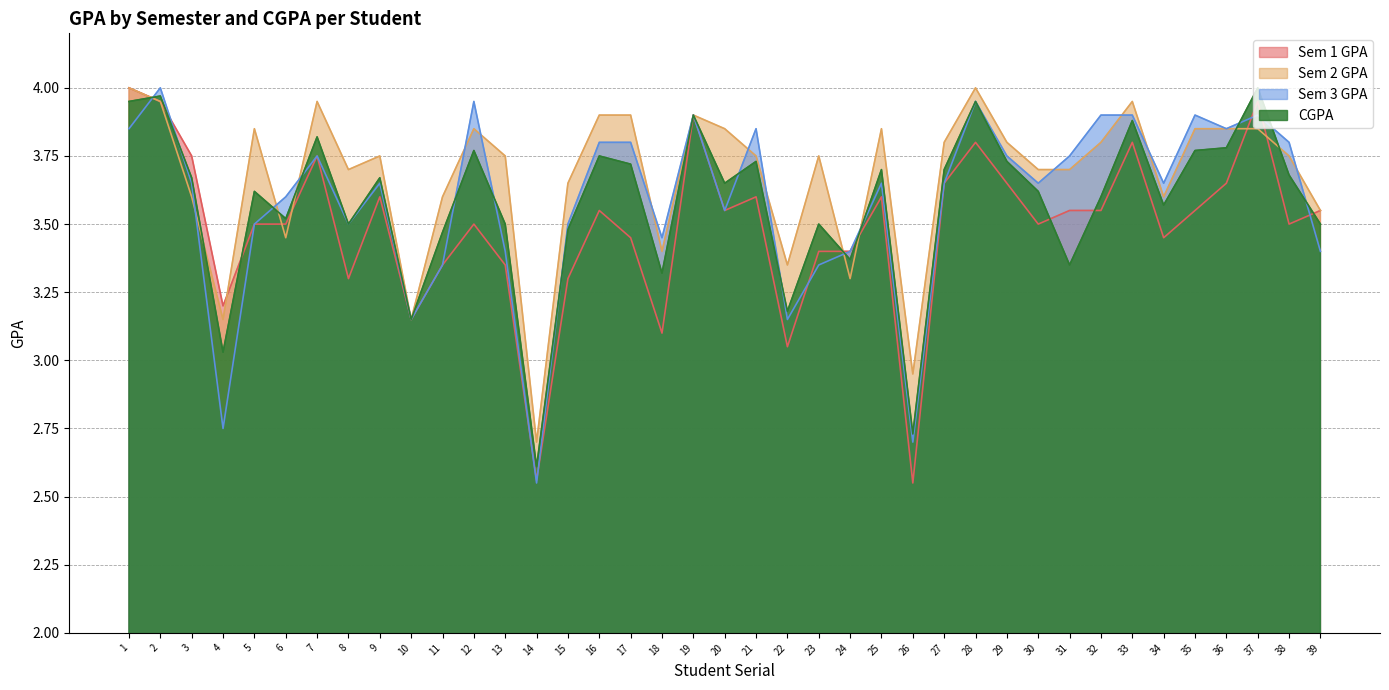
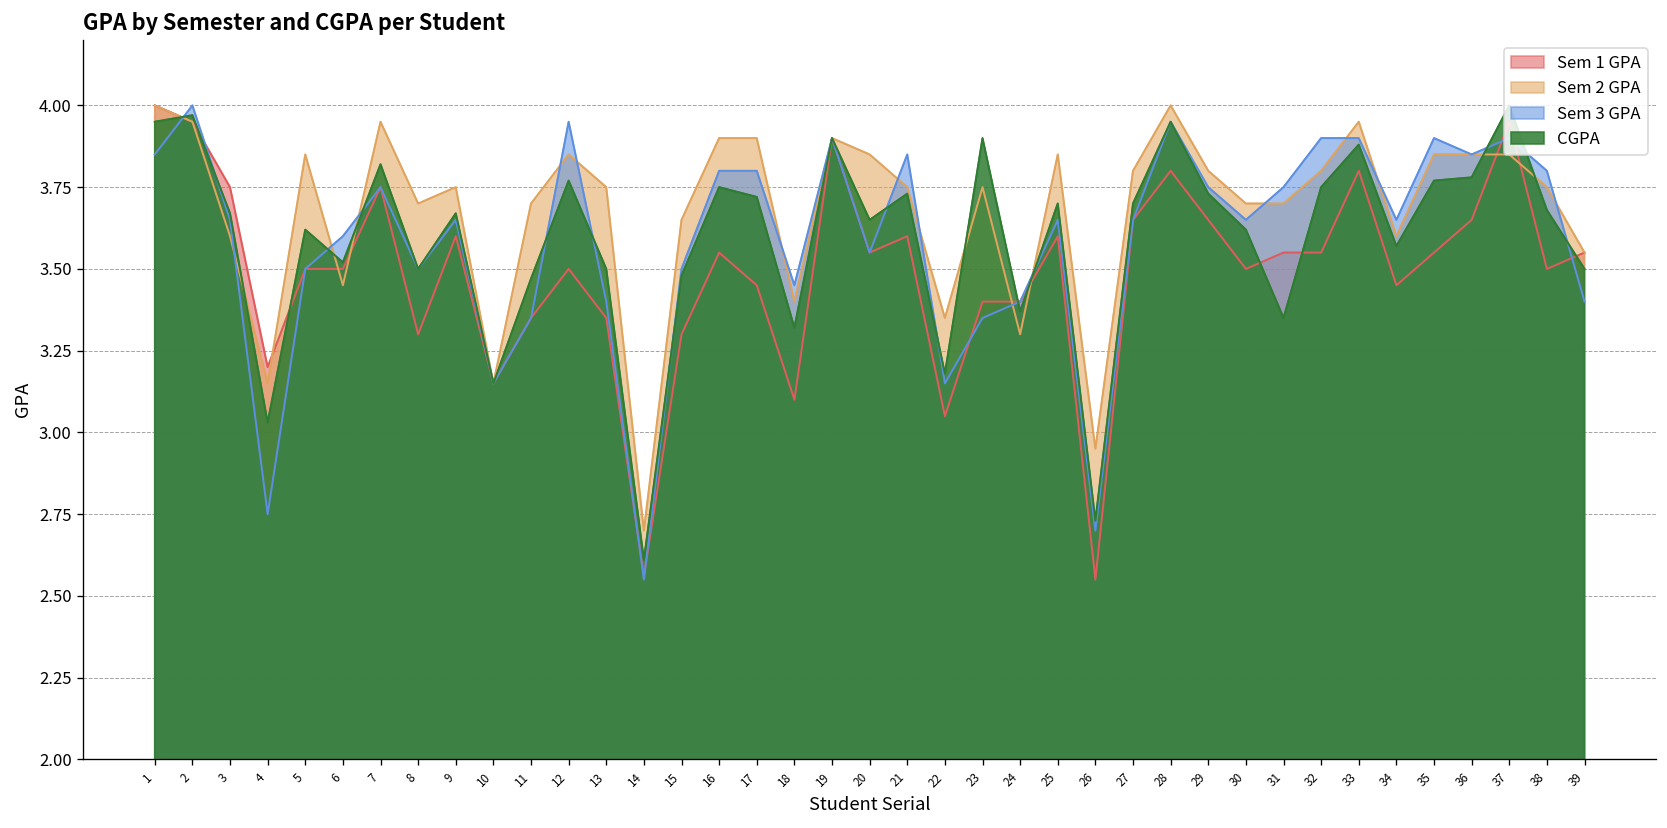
Sem 2 GPA, 11: 3.6 -> 3.7
CGPA, 23: 3.5 -> 3.9
CGPA, 32: 3.60 -> 3.75
